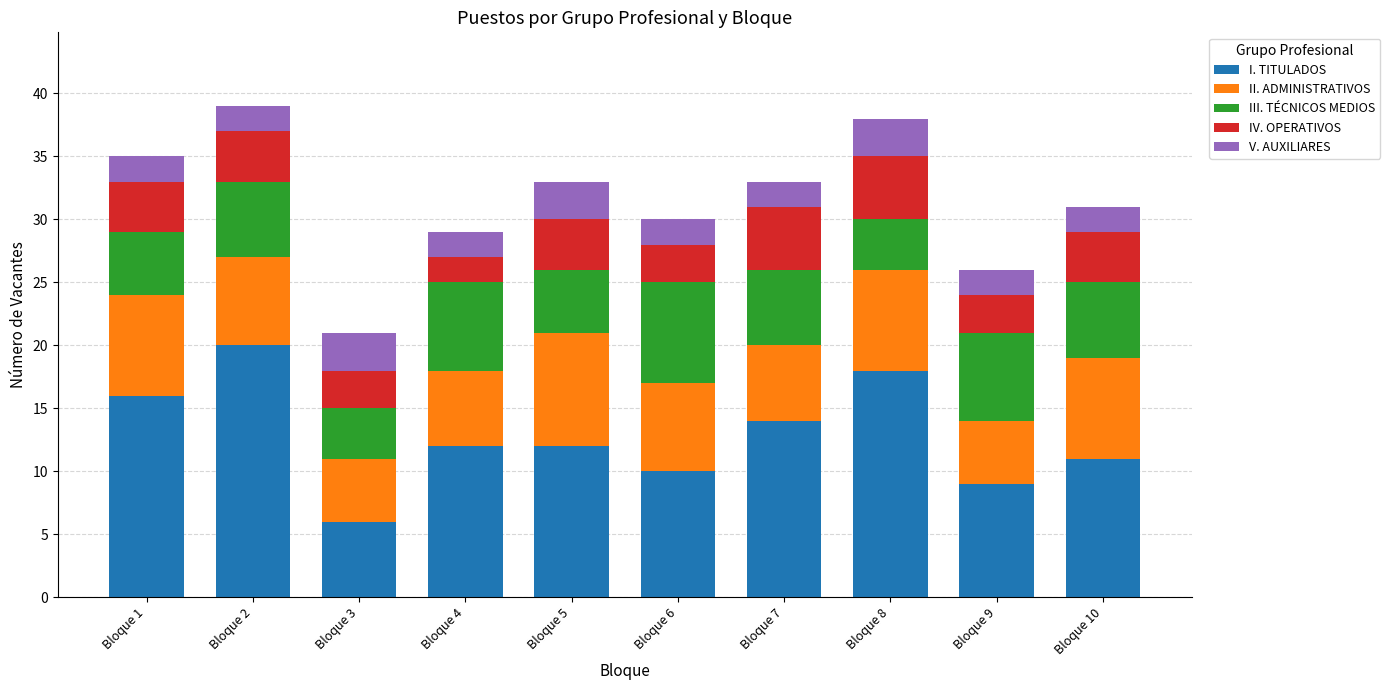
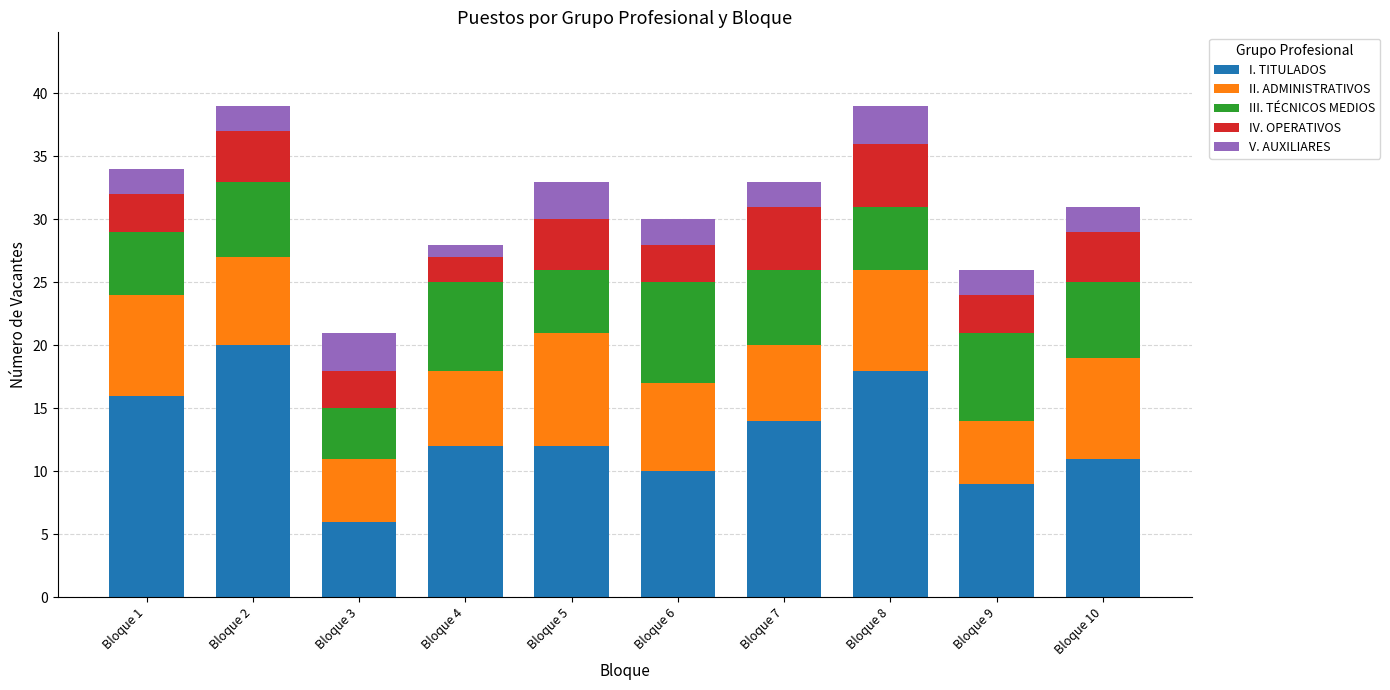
IV. OPERATIVOS, Bloque 1: 4 -> 3
V. AUXILIARES, Bloque 4: 2 -> 1
III. TÉCNICOS MEDIOS, Bloque 8: 4 -> 5
